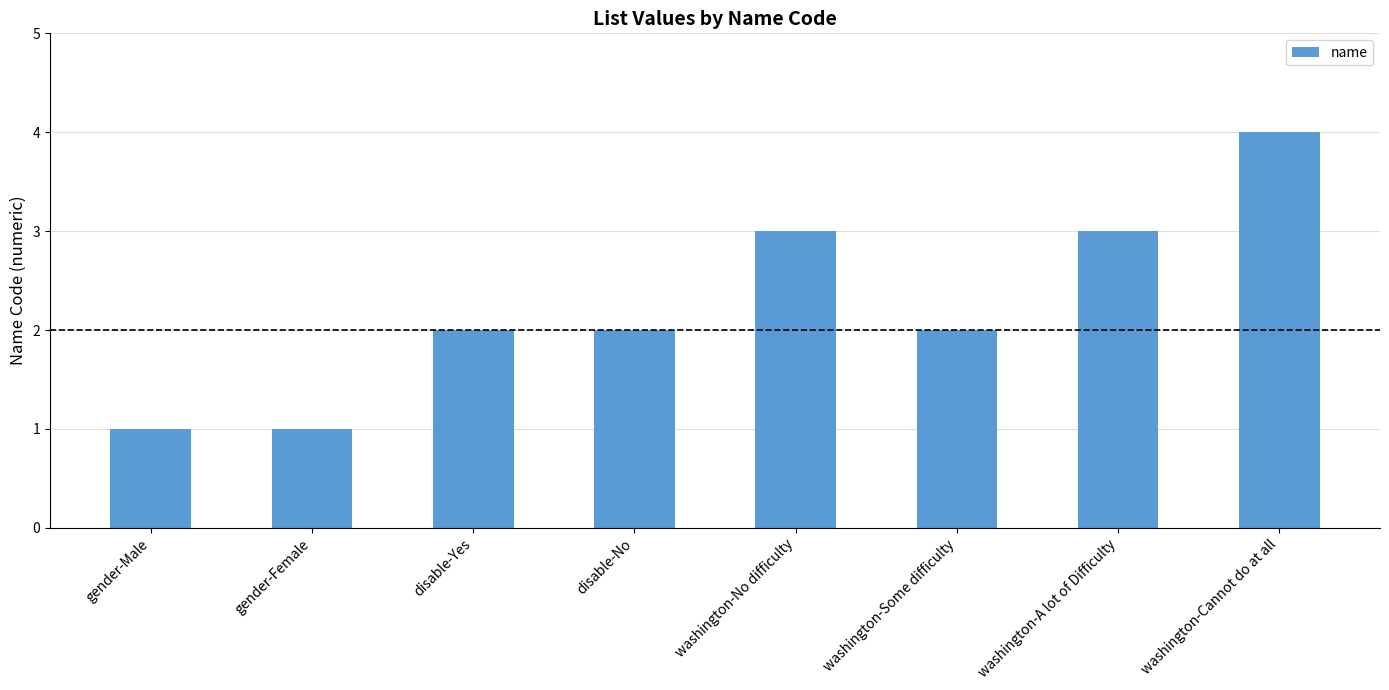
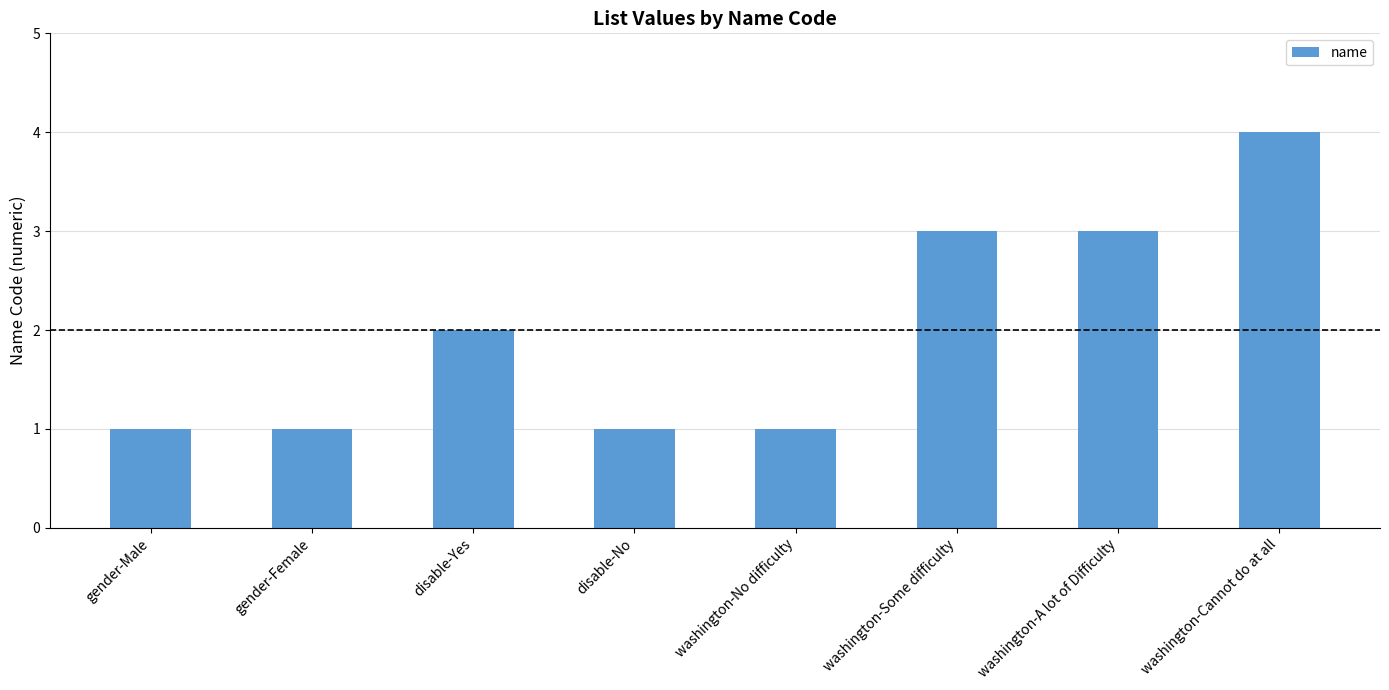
disable-No: 2 -> 1
washington-No difficulty: 3 -> 1
washington-Some difficulty: 2 -> 3
